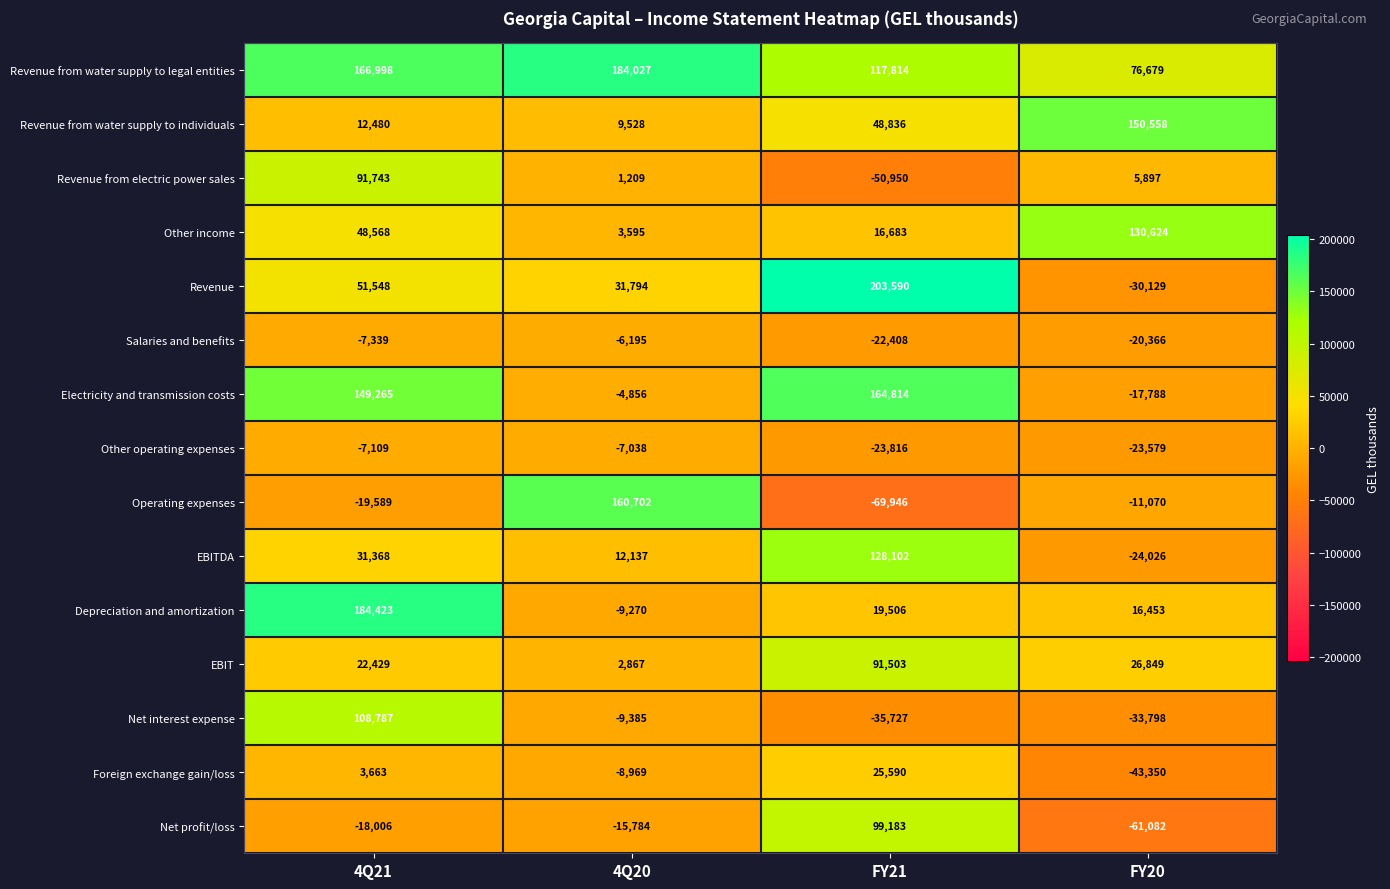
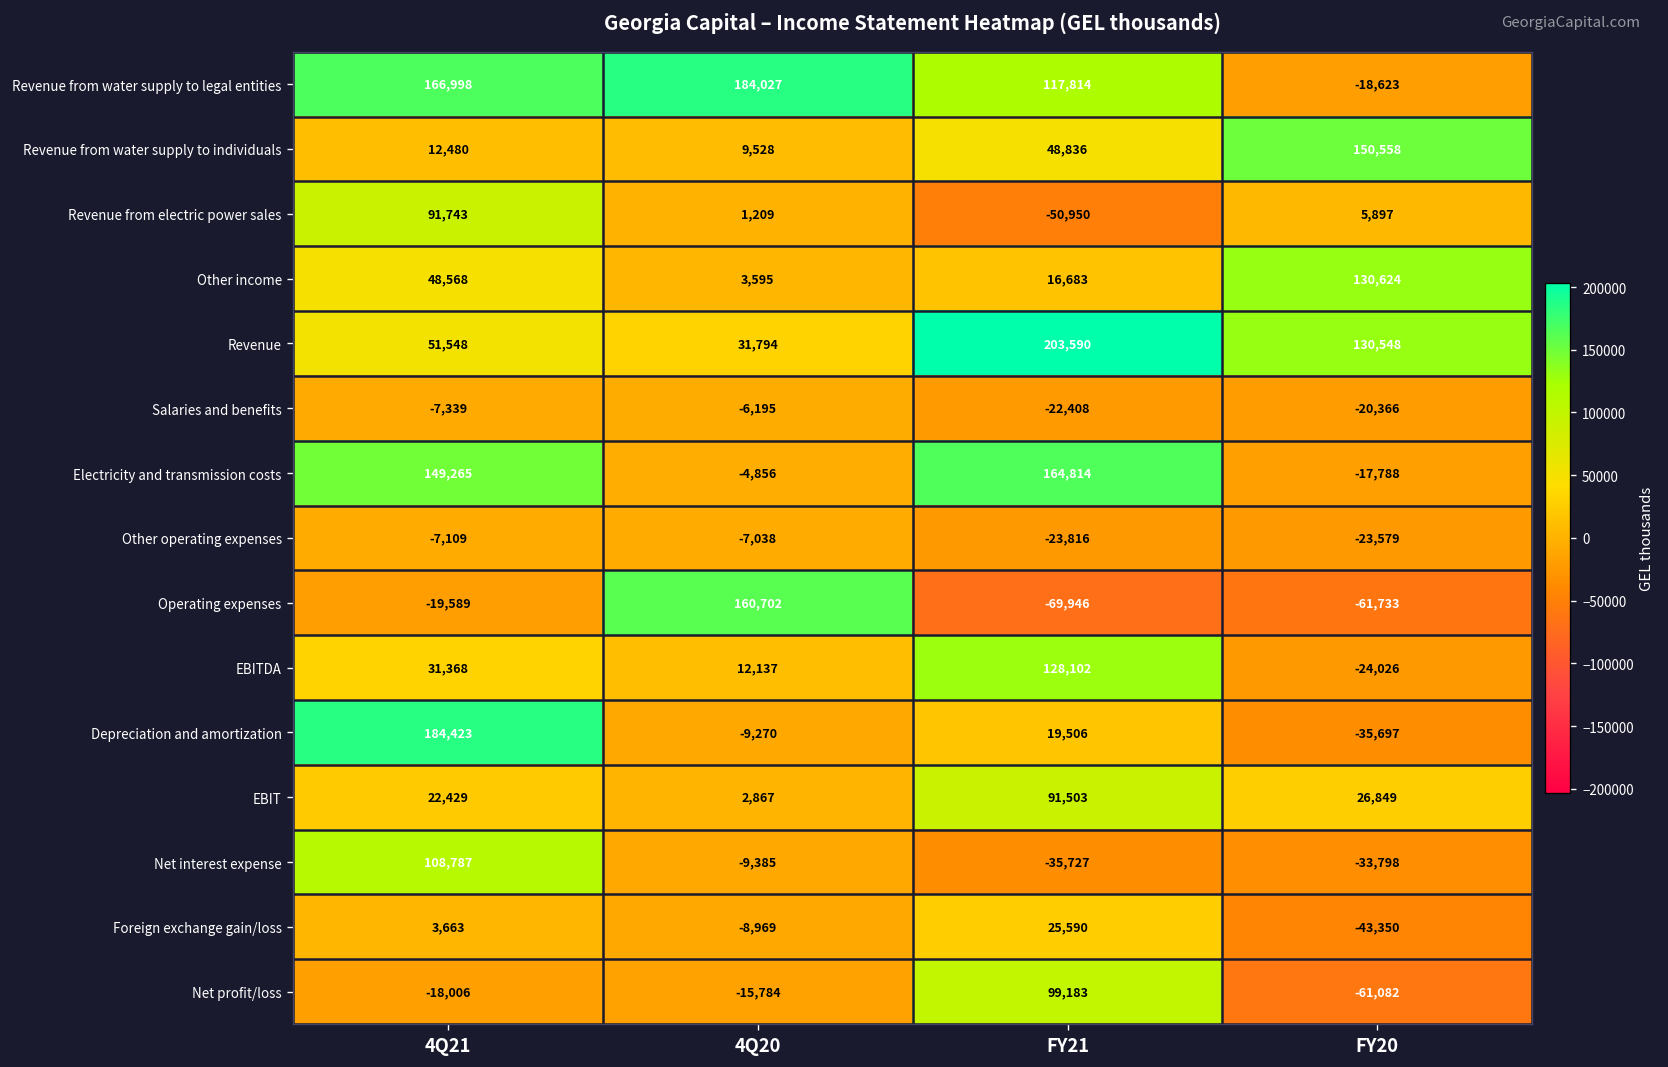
Revenue from water supply to legal entities, FY20: 76,679 -> -18,623
Revenue, FY20: -30,129 -> 130,548
Operating expenses, FY20: -11,070 -> -61,733
Depreciation and amortization, FY20: 16,453 -> -35,697
